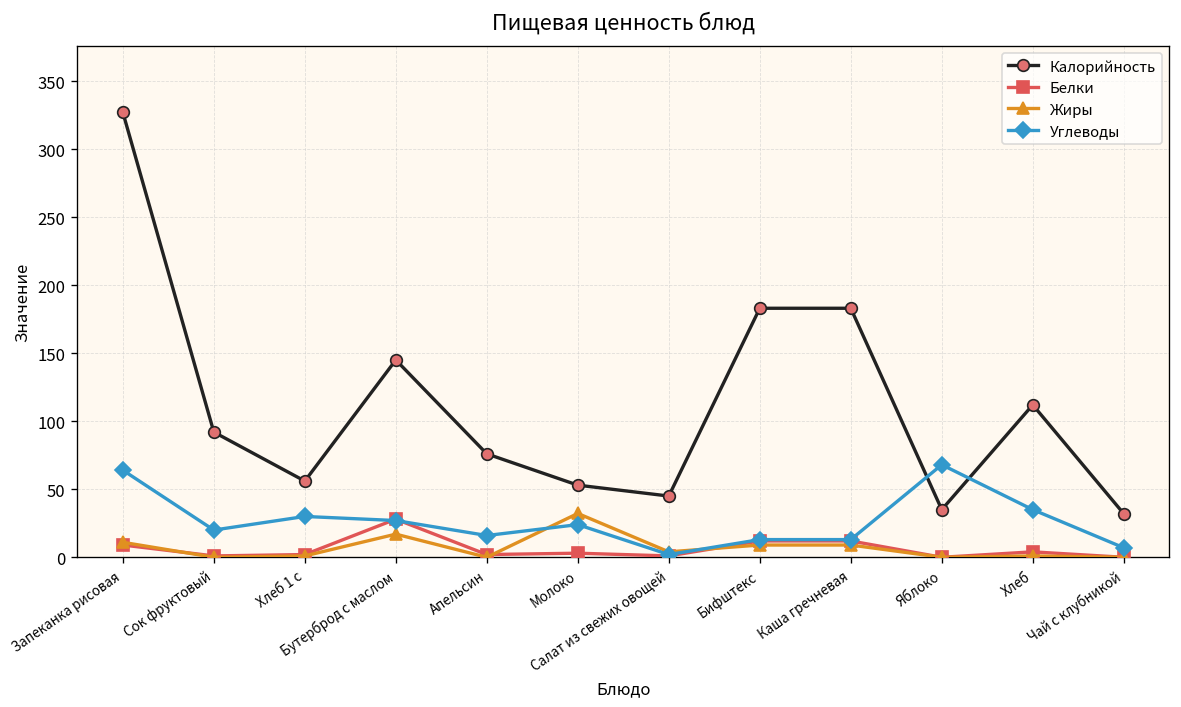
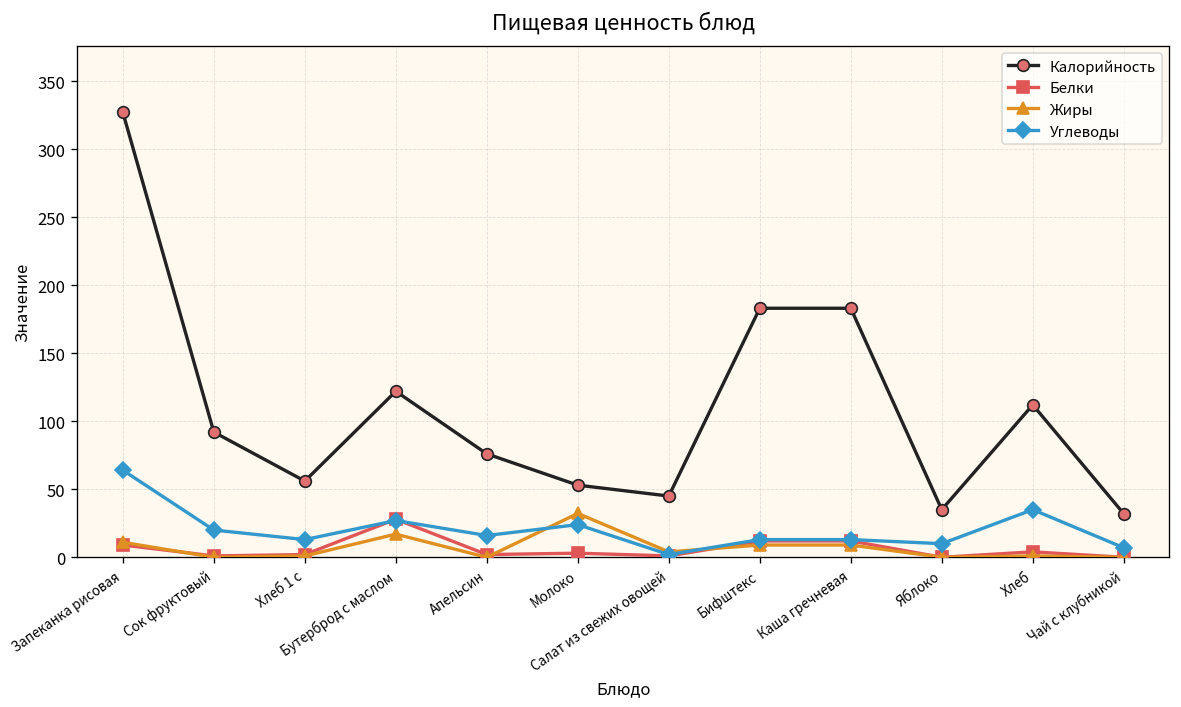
Углеводы, Хлеб 1 с: 30 -> 13
Калорийность, Бутерброд с маслом: 145 -> 122
Углеводы, Яблоко: 68 -> 10
